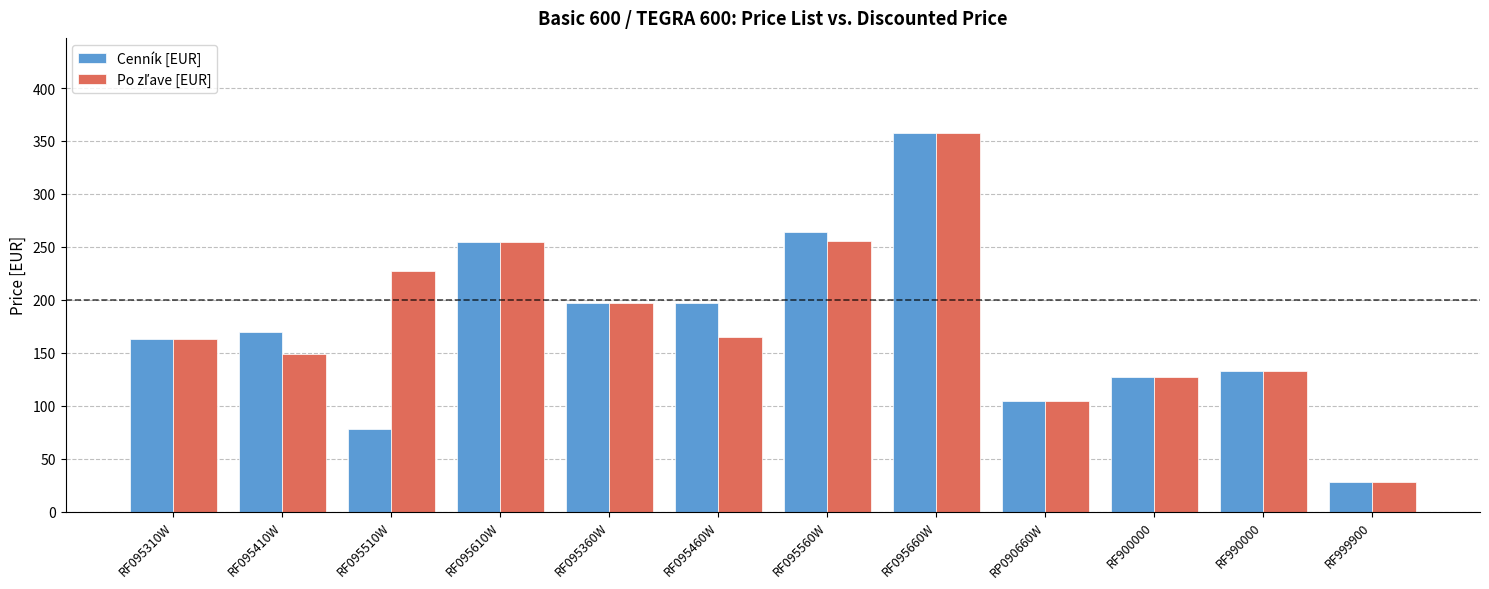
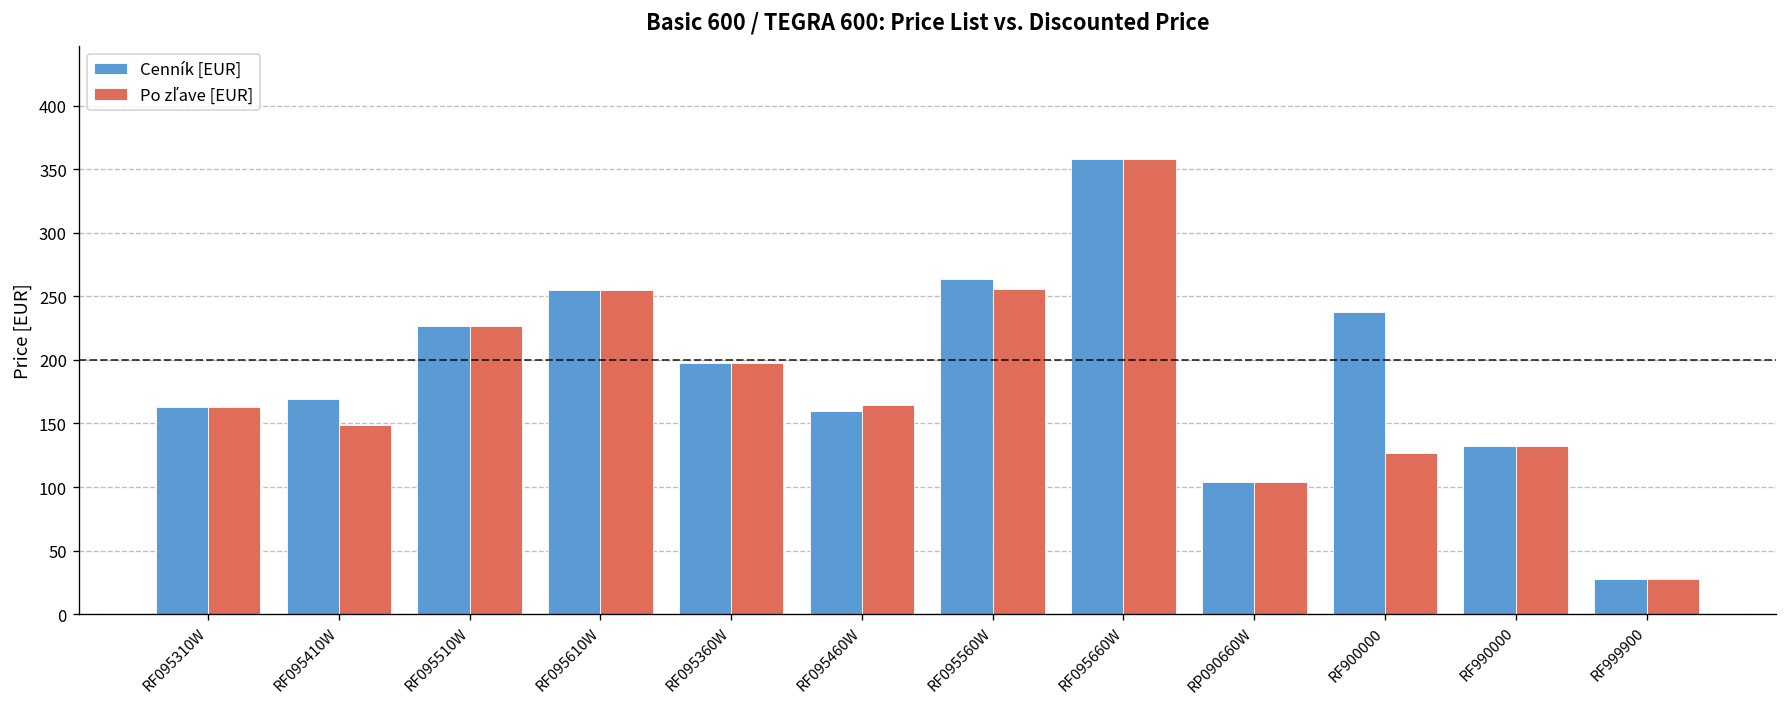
Cenník [EUR], RF095510W: 78 -> 227
Cenník [EUR], RF095460W: 197 -> 160
Cenník [EUR], RF900000: 127 -> 238
